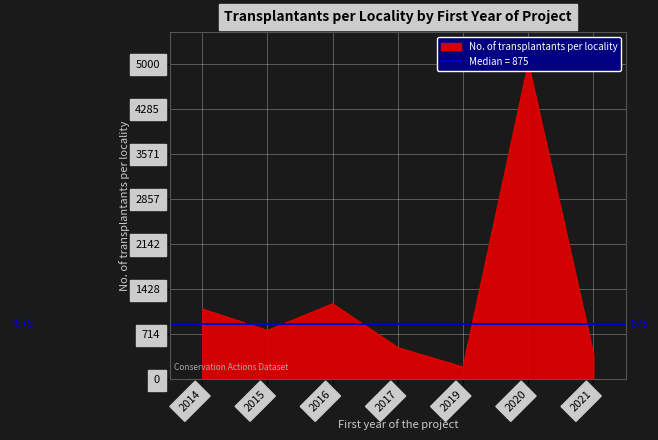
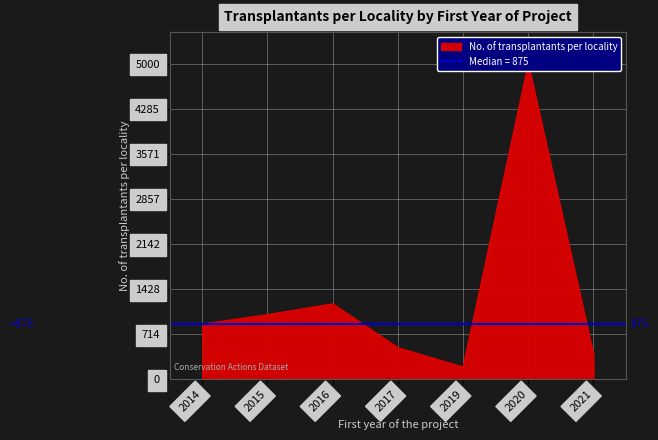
2014: 1100 -> 900
2015: 800 -> 1000
